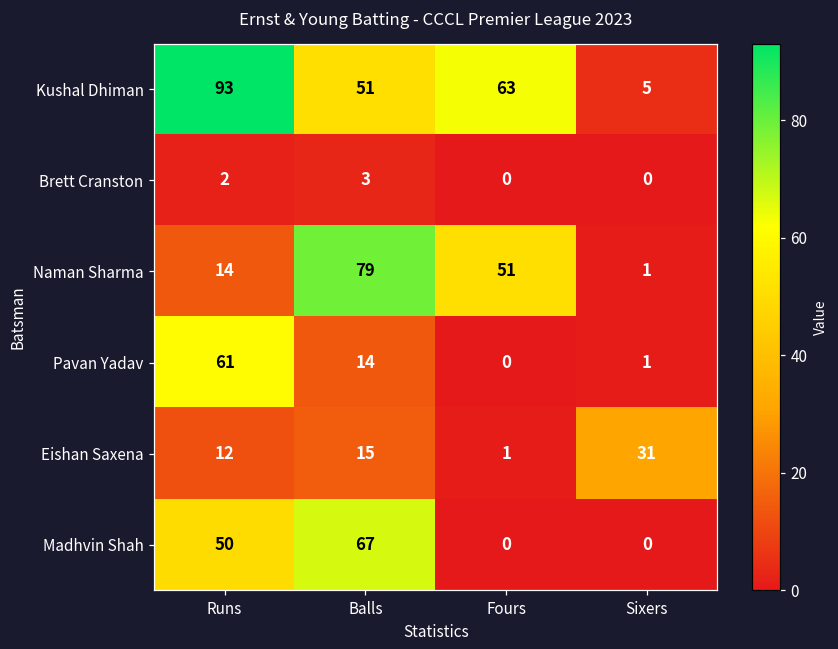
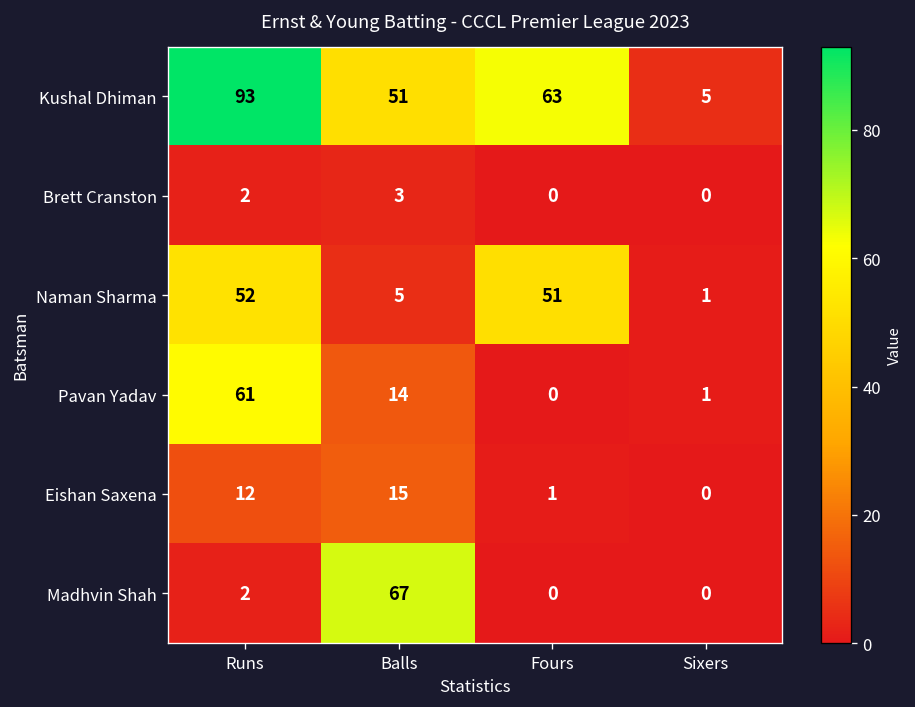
Naman Sharma, Runs: 14 -> 52
Naman Sharma, Balls: 79 -> 5
Eishan Saxena, Sixers: 31 -> 0
Madhvin Shah, Runs: 50 -> 2
